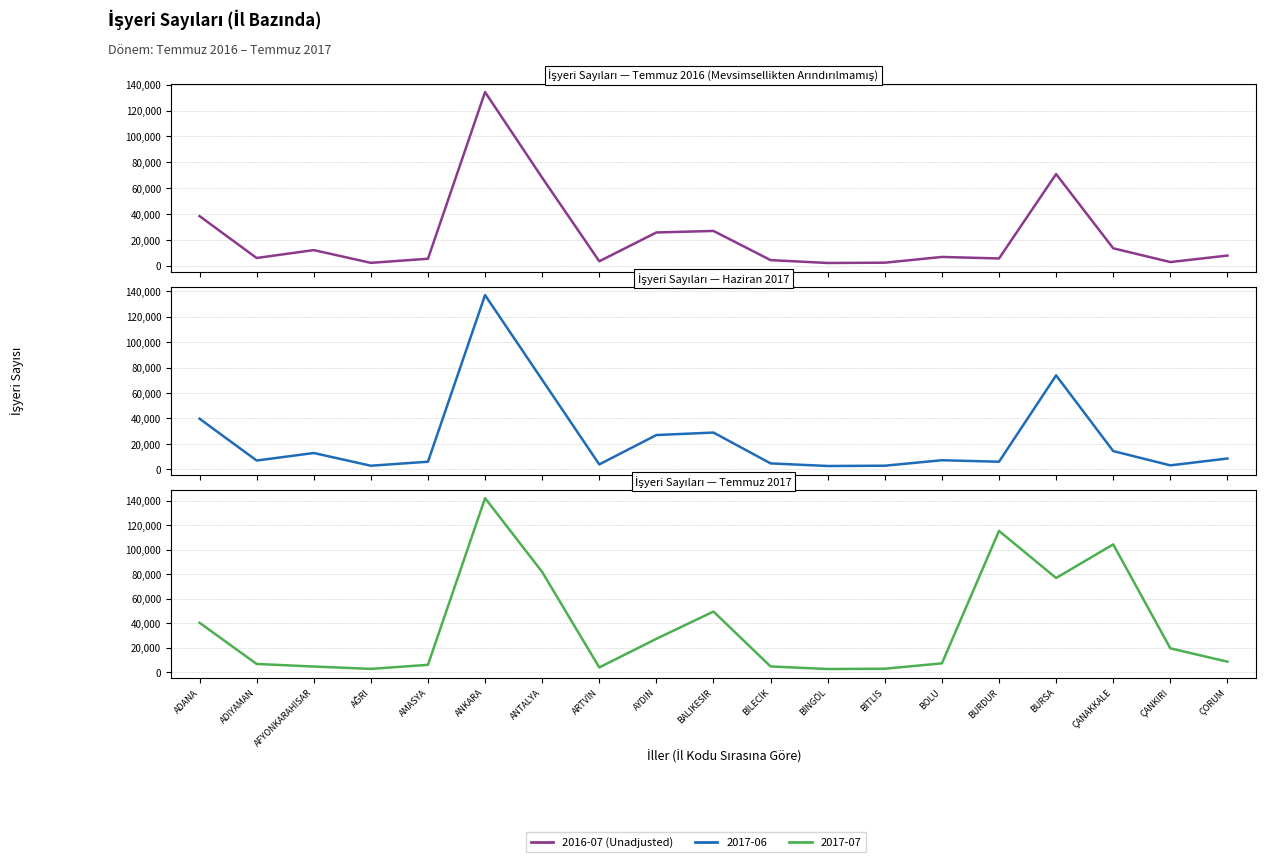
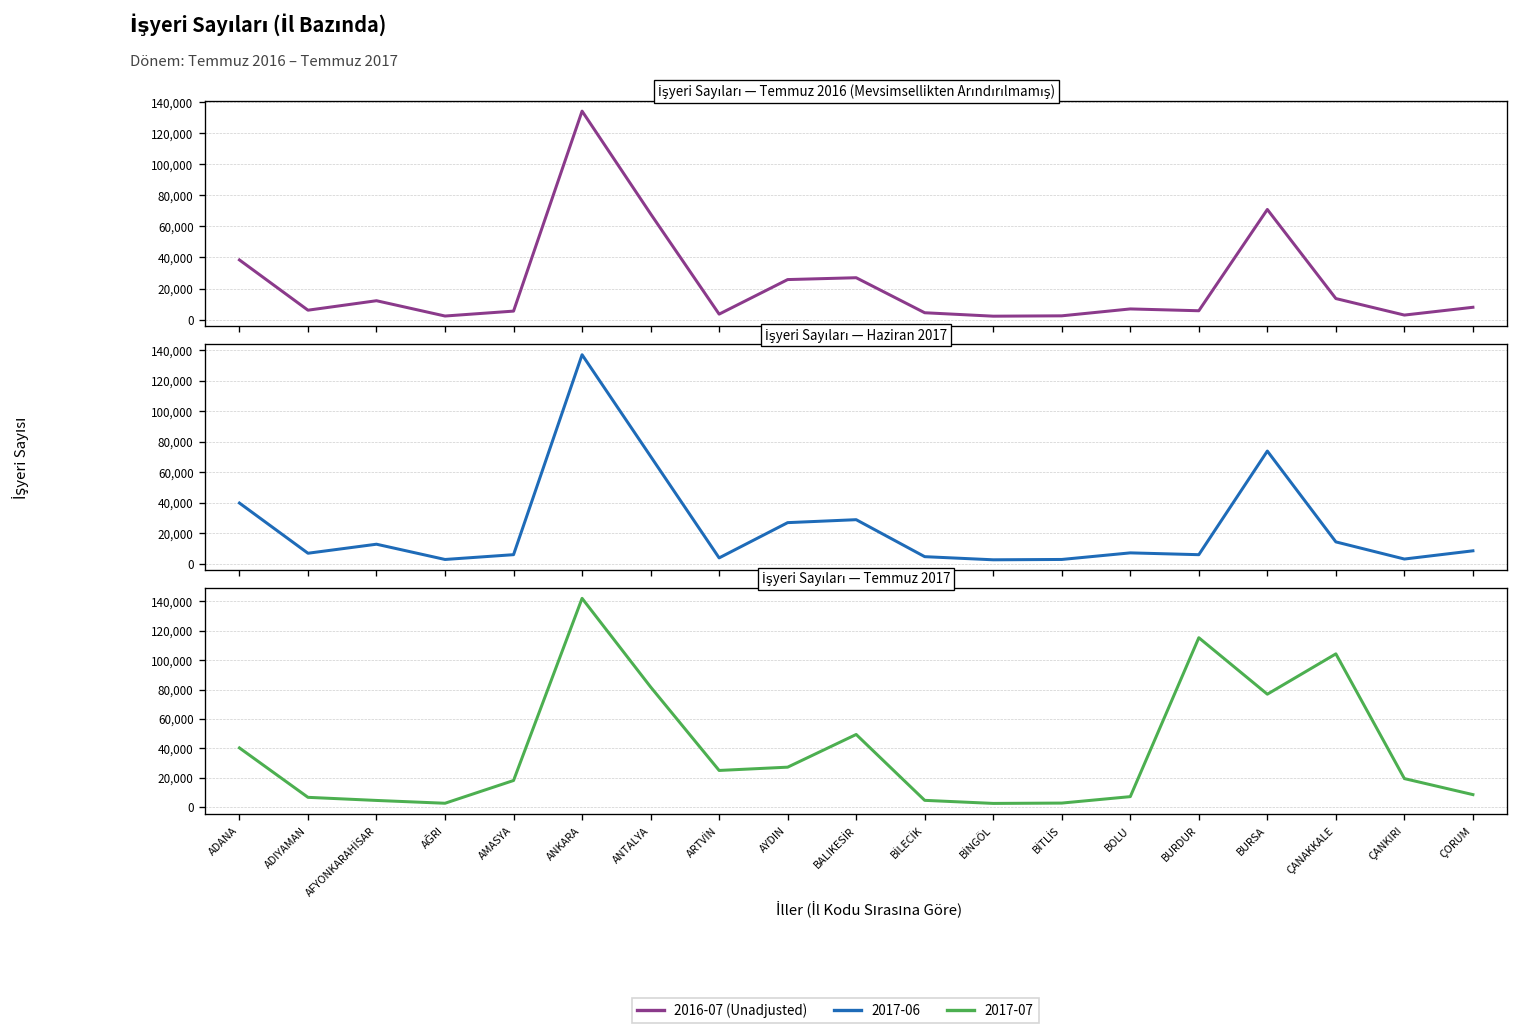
İşyeri Sayıları — Temmuz 2017, AMASYA: 6,000 -> 18,000
İşyeri Sayıları — Temmuz 2017, ARTVİN: 4,000 -> 25,000
